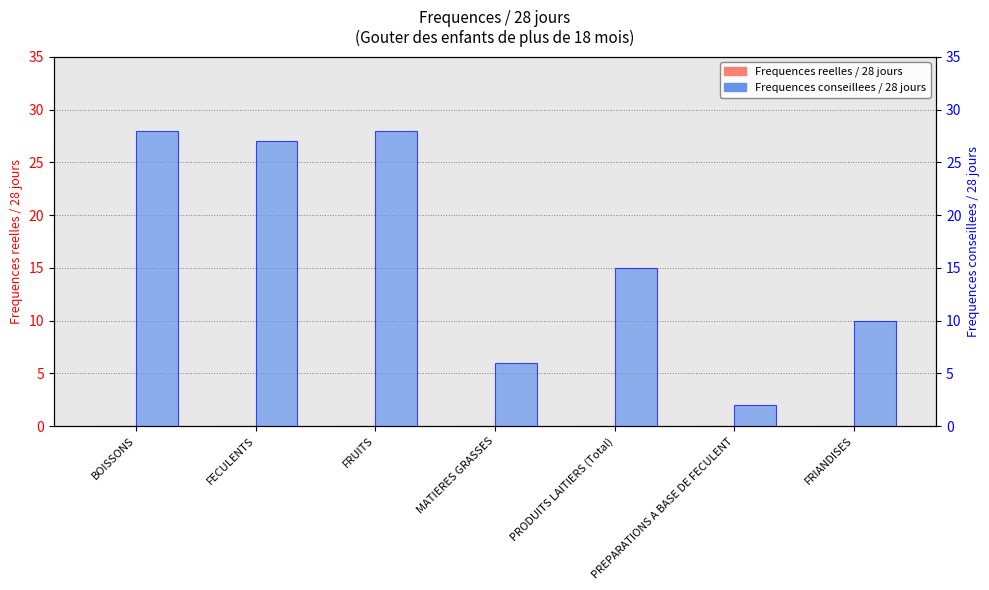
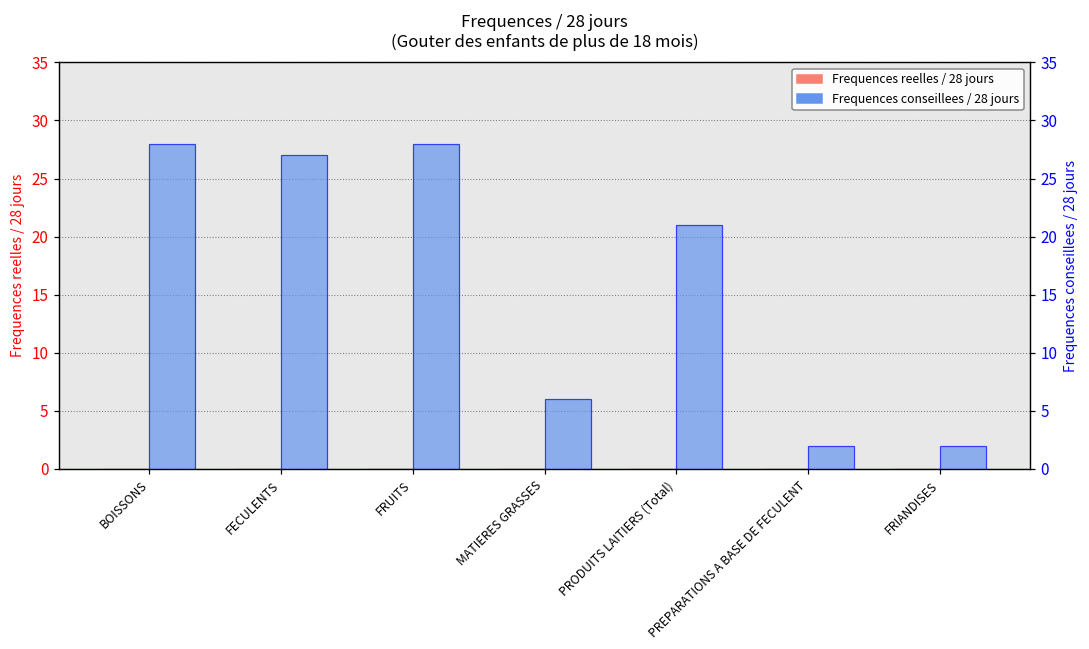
Frequences conseillees / 28 jours, PRODUITS LAITIERS (Total): 15 -> 21
Frequences conseillees / 28 jours, FRIANDISES: 10 -> 2
